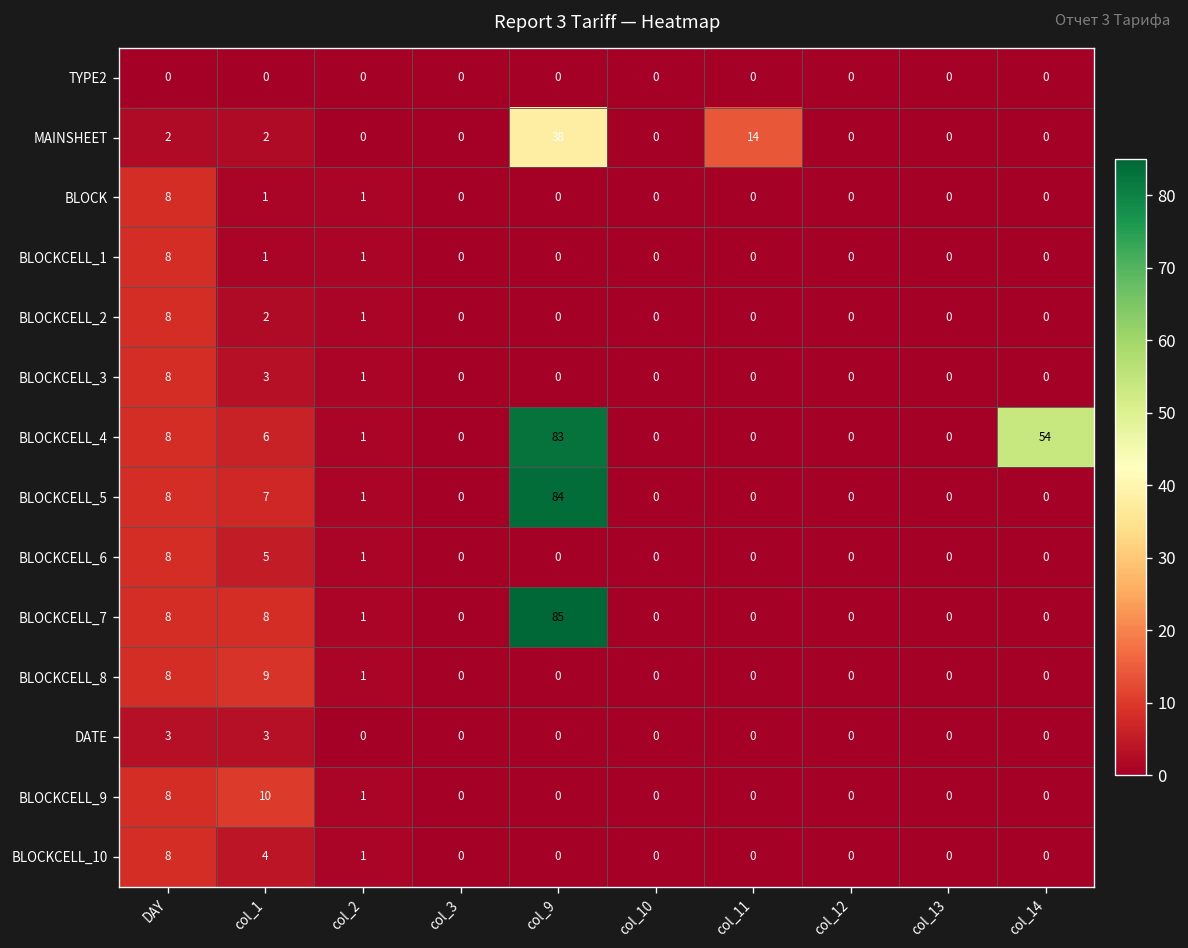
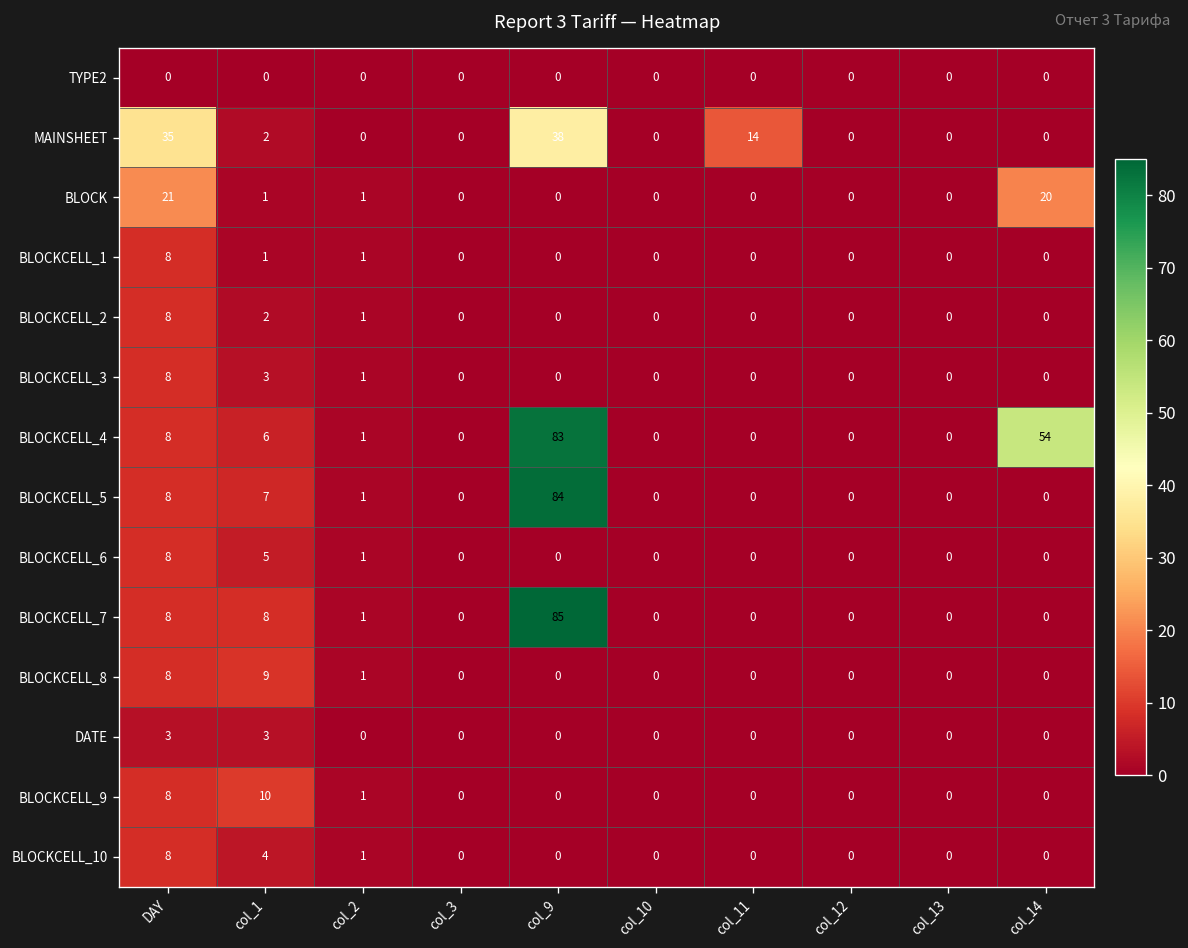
MAINSHEET, DAY: 2 -> 35
BLOCK, DAY: 8 -> 21
BLOCK, col_14: 0 -> 20
